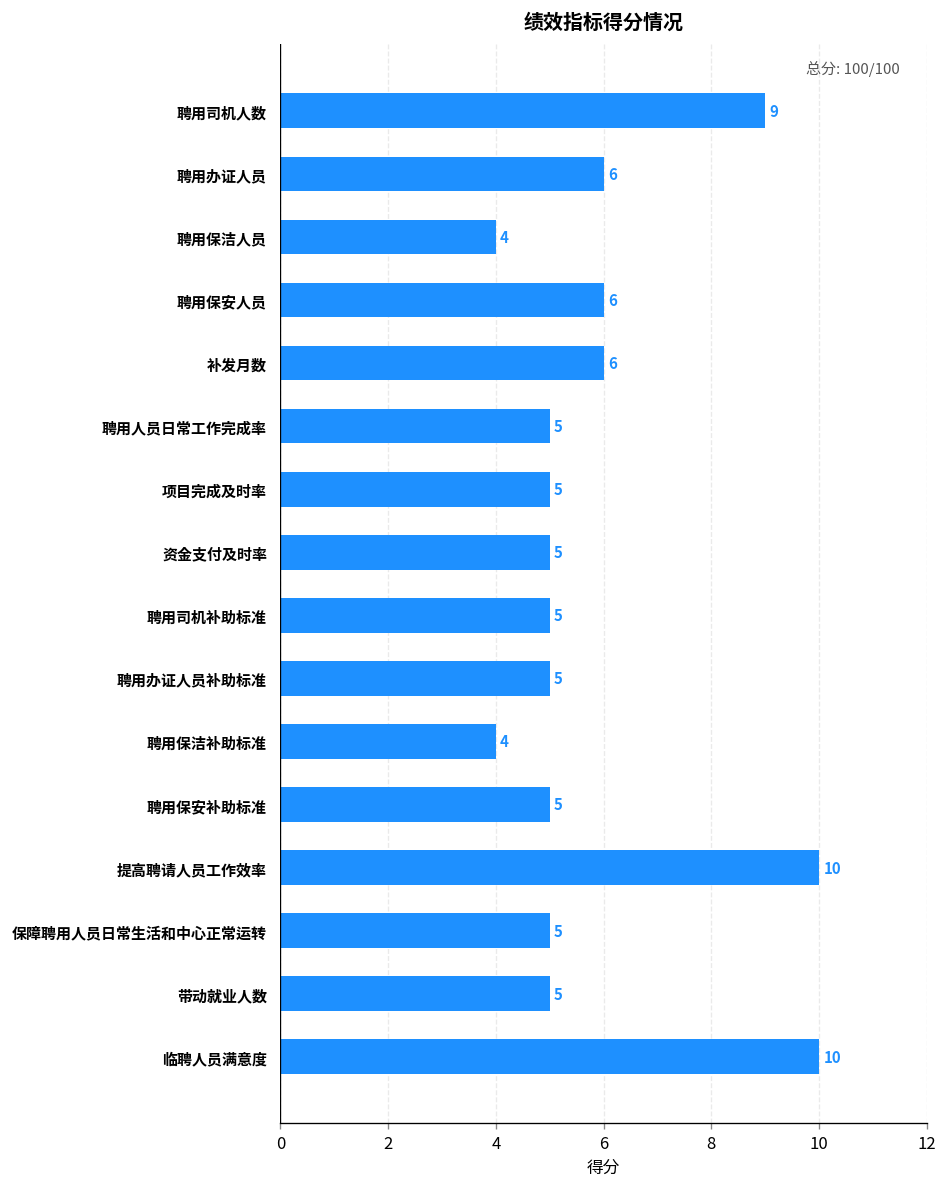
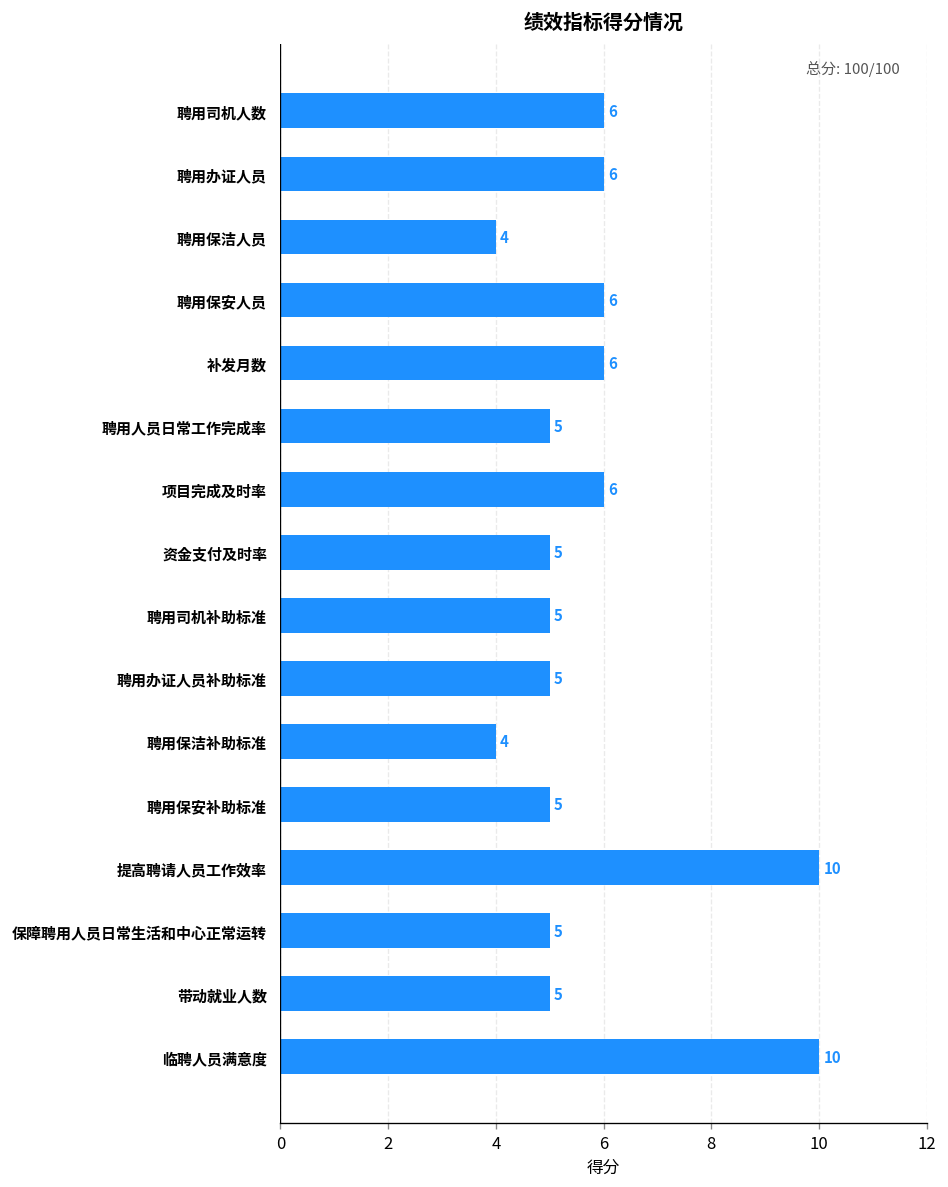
聘用司机人数: 9 -> 6
项目完成及时率: 5 -> 6
